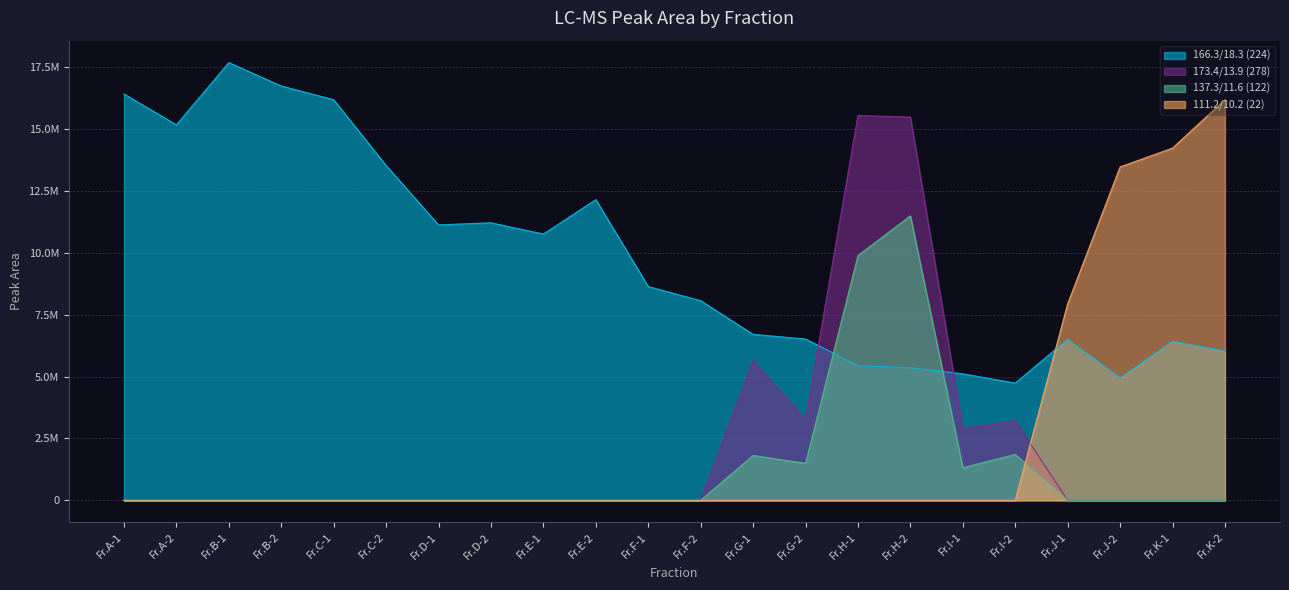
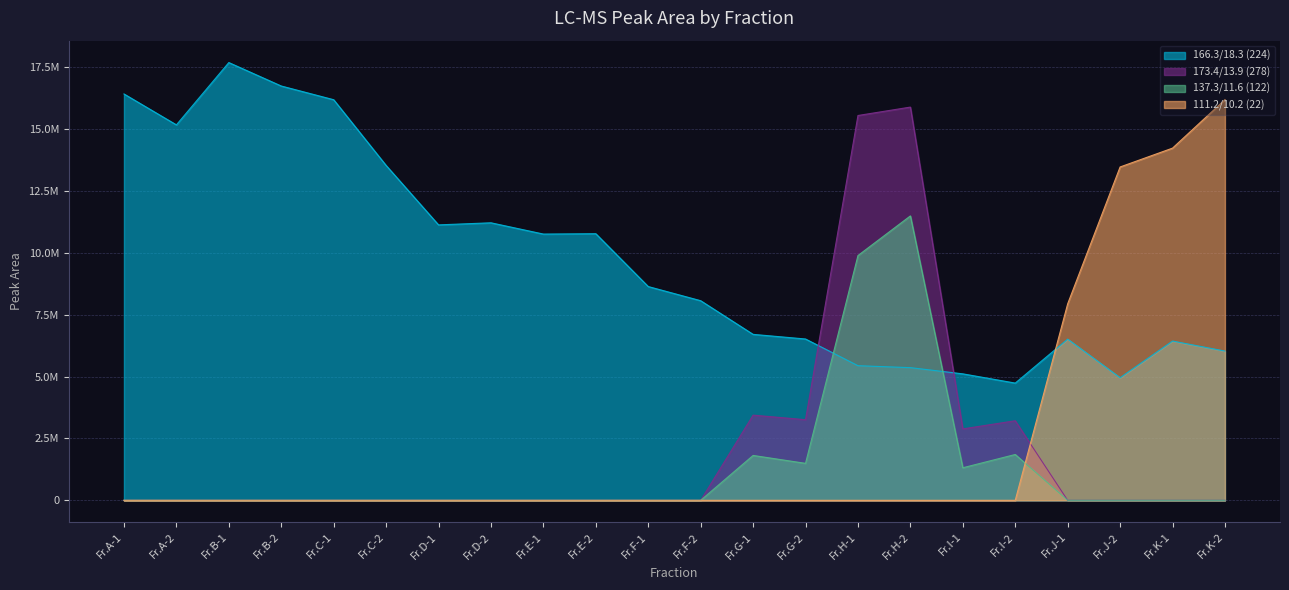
166.3/18.3 (224), Fr.E-2: 12200000 -> 10800000
173.4/13.9 (278), Fr.G-1: 5600000 -> 3400000
173.4/13.9 (278), Fr.H-2: 15500000 -> 15900000
